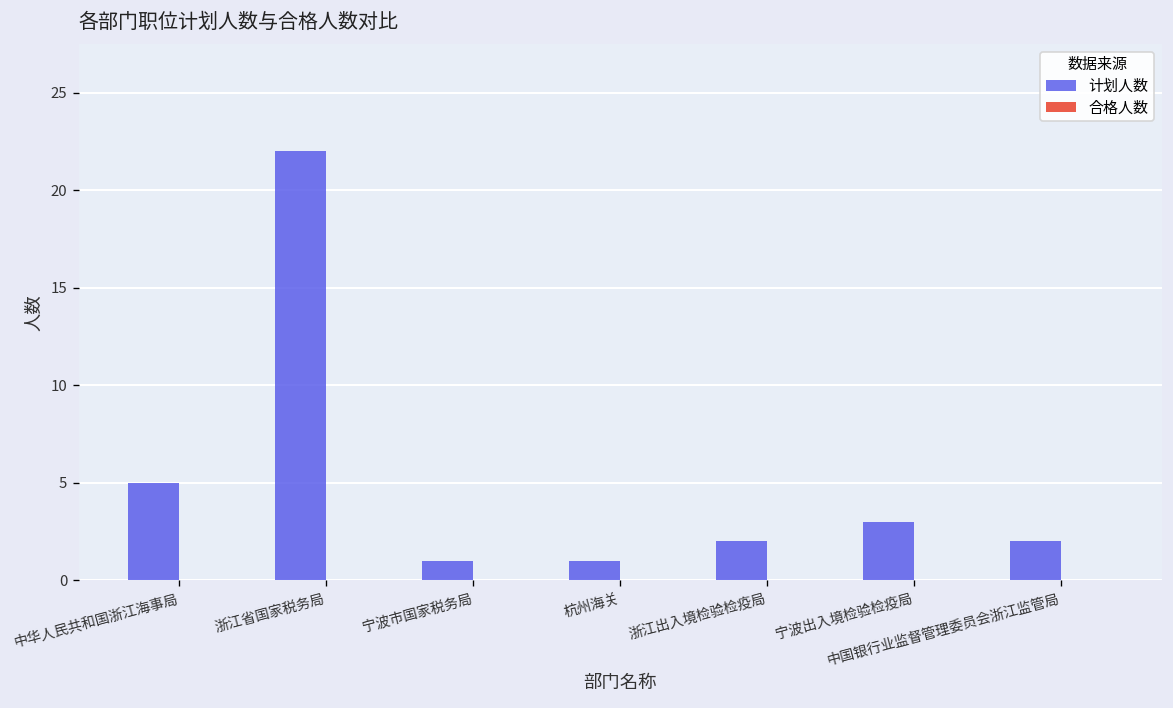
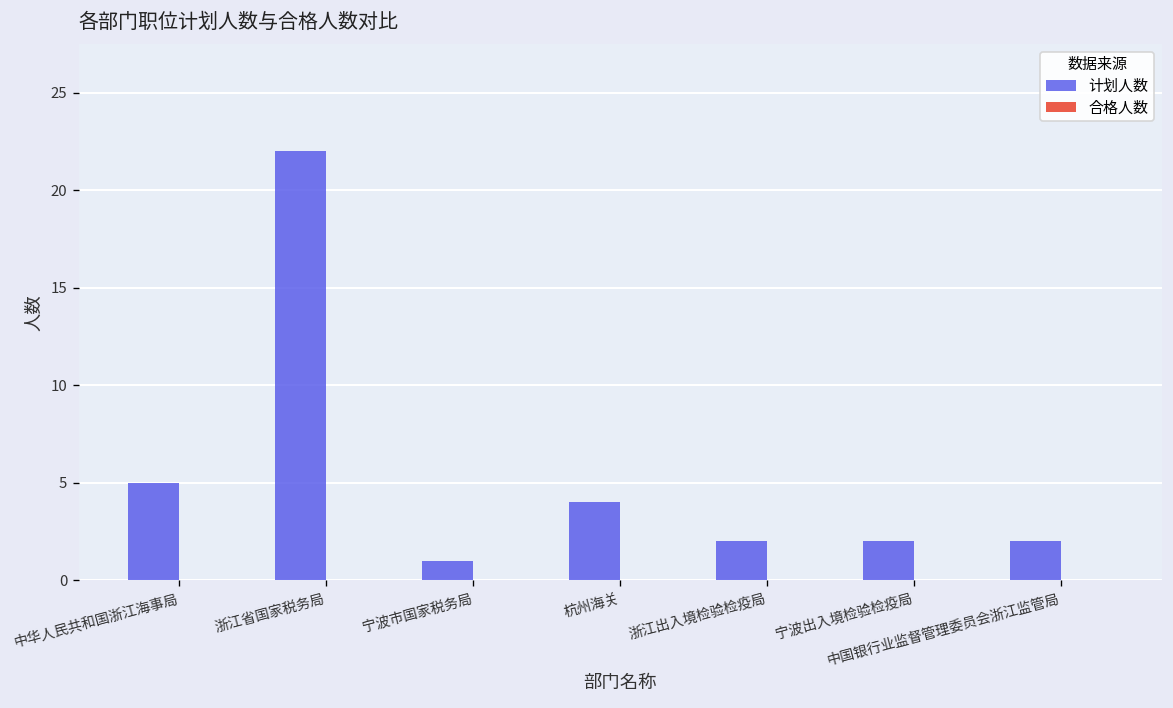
计划人数, 杭州海关: 1 -> 4
计划人数, 宁波出入境检验检疫局: 3 -> 2
